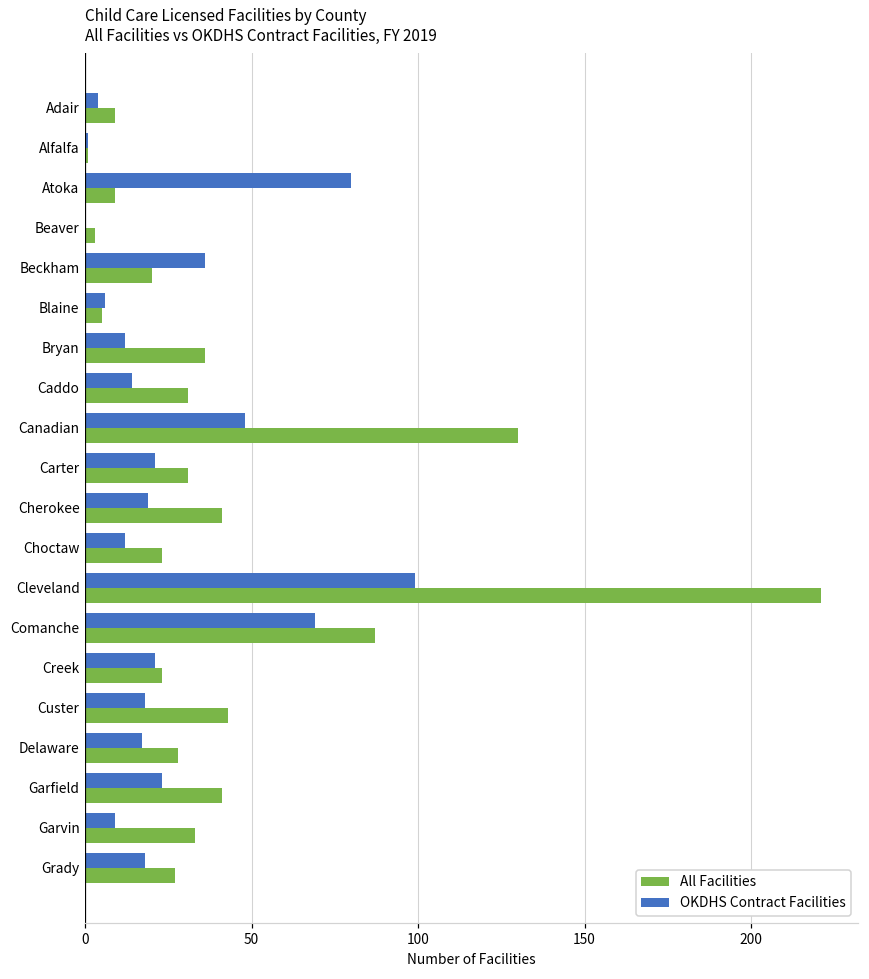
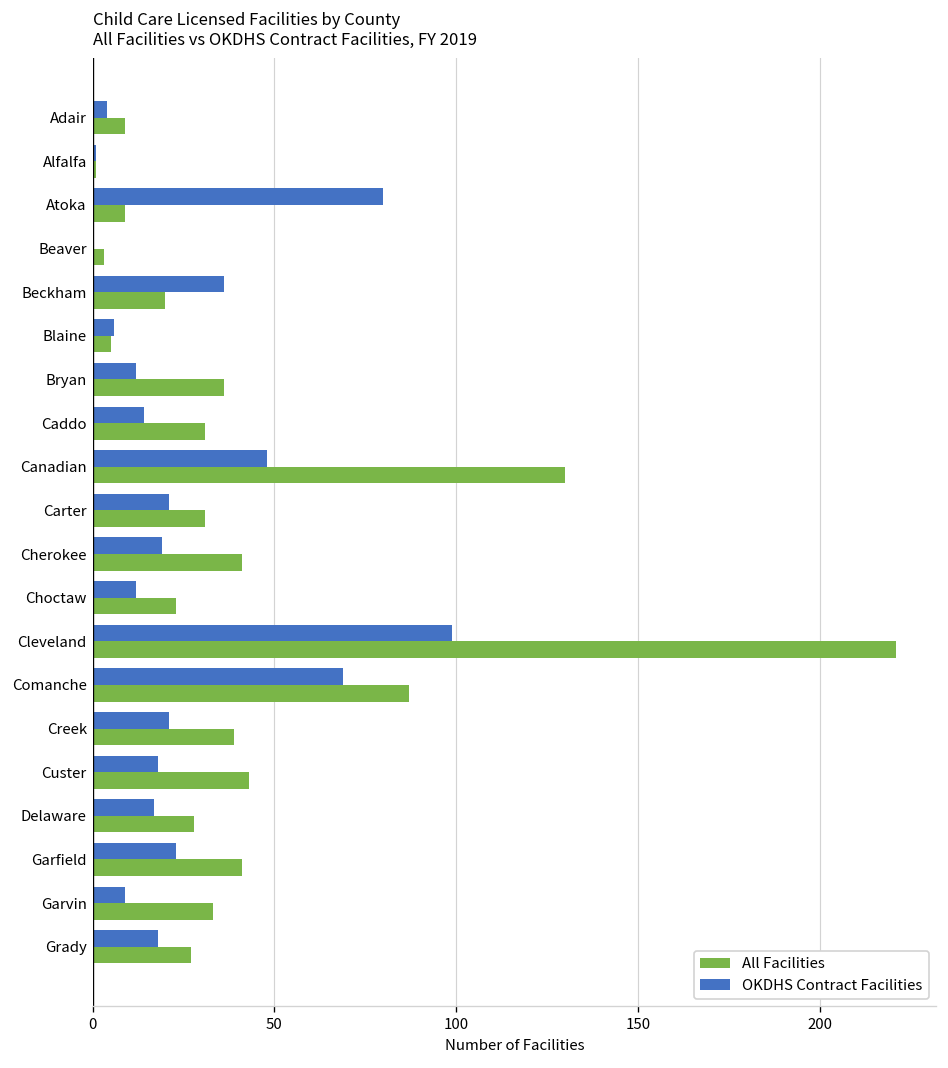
All Facilities, Creek: 23 -> 39
